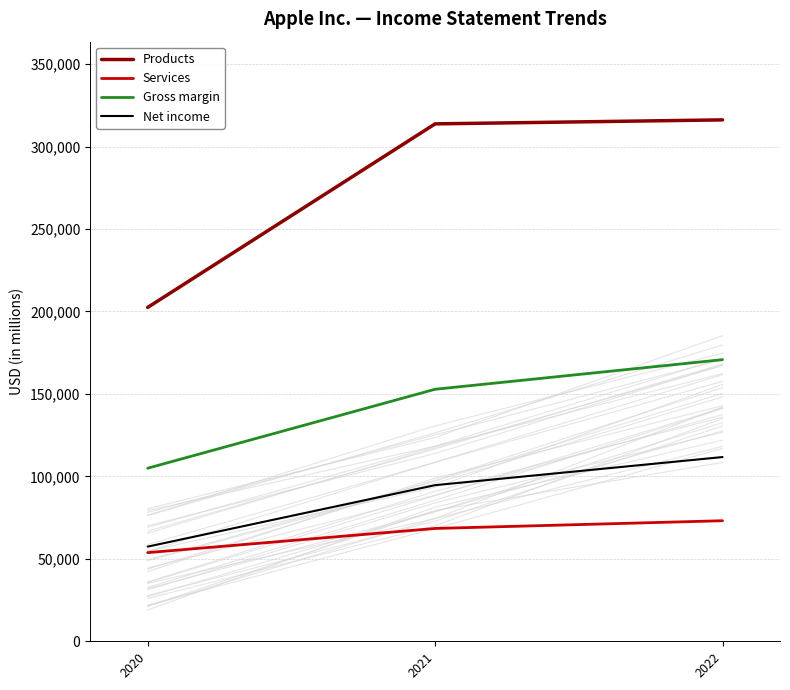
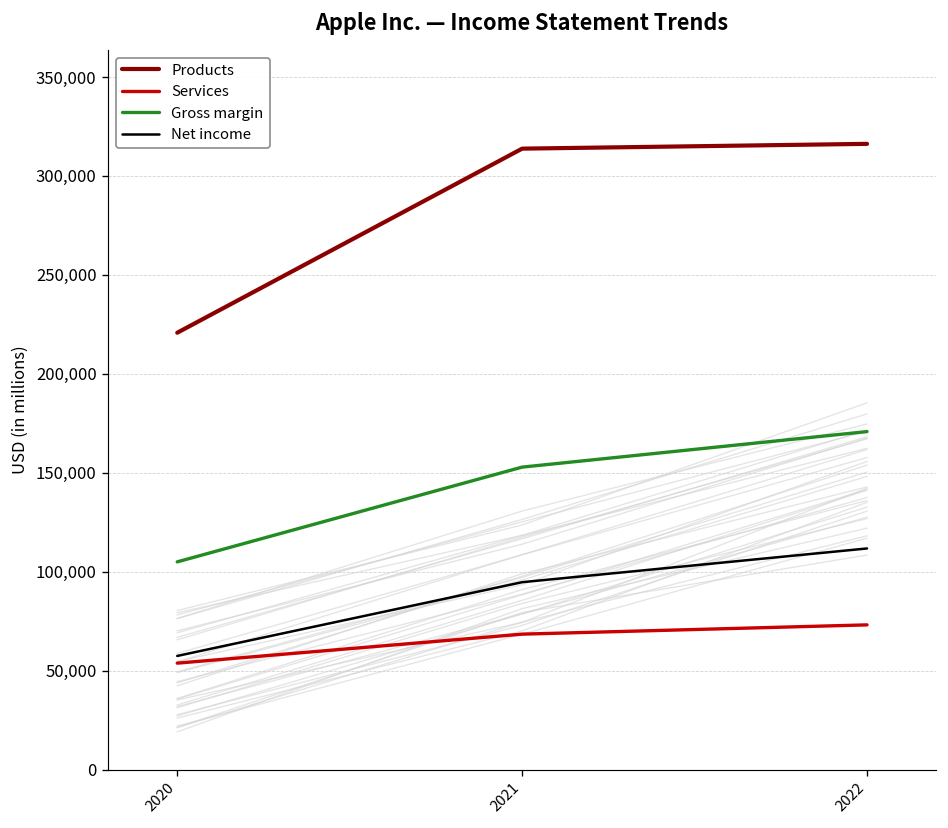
Products, 2020: 202,000 -> 221,000
